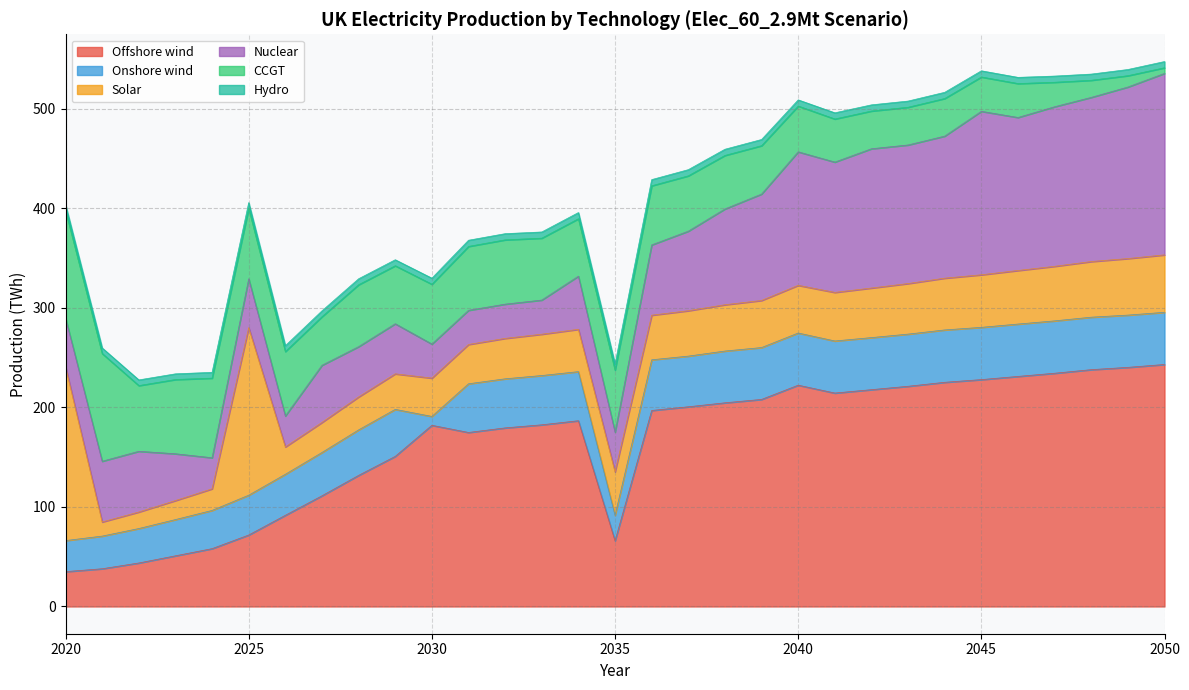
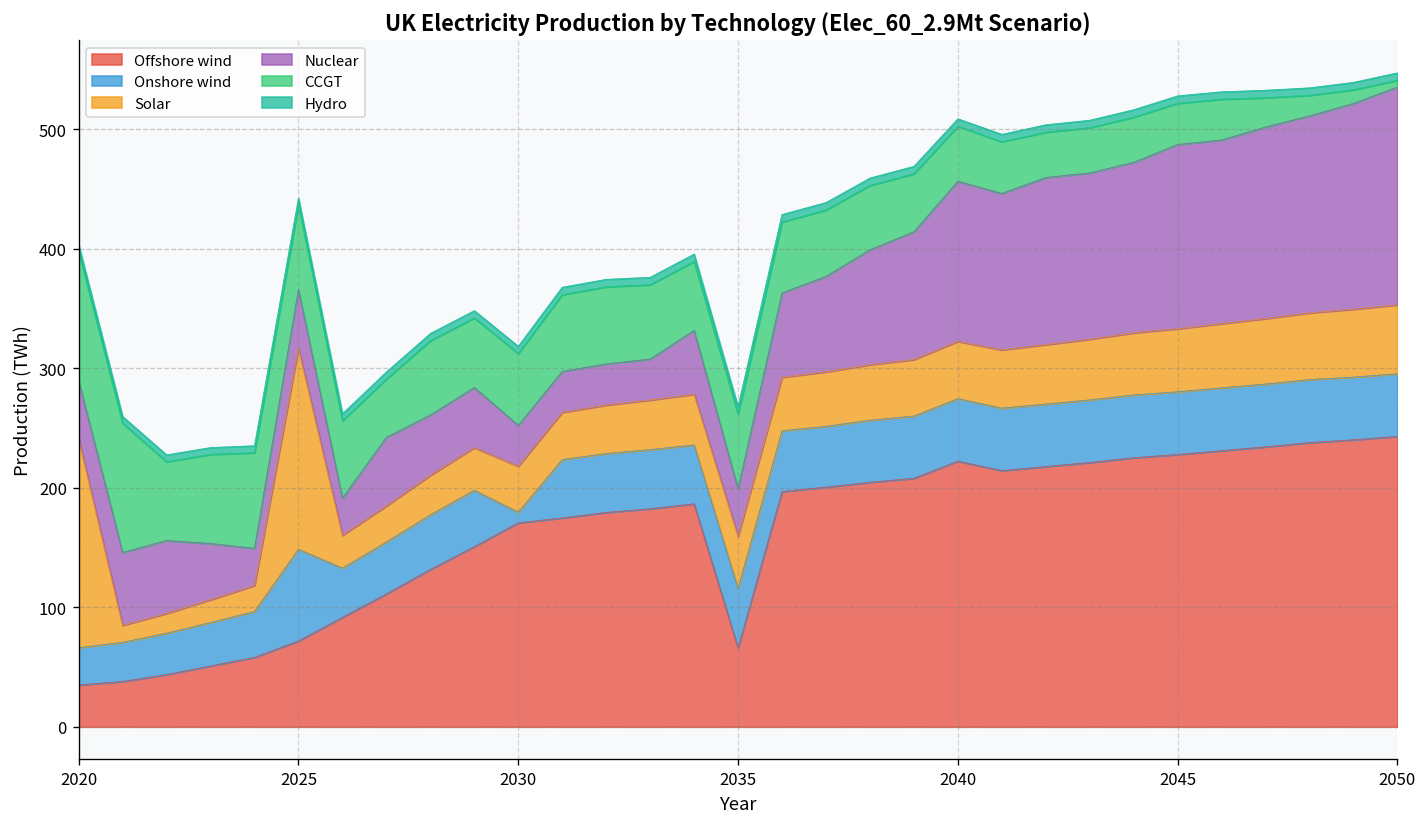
Onshore wind, 2025: 40 -> 80
Offshore wind, 2030: 180 -> 170
Onshore wind, 2035: 30 -> 50
Nuclear, 2045: 160 -> 150
